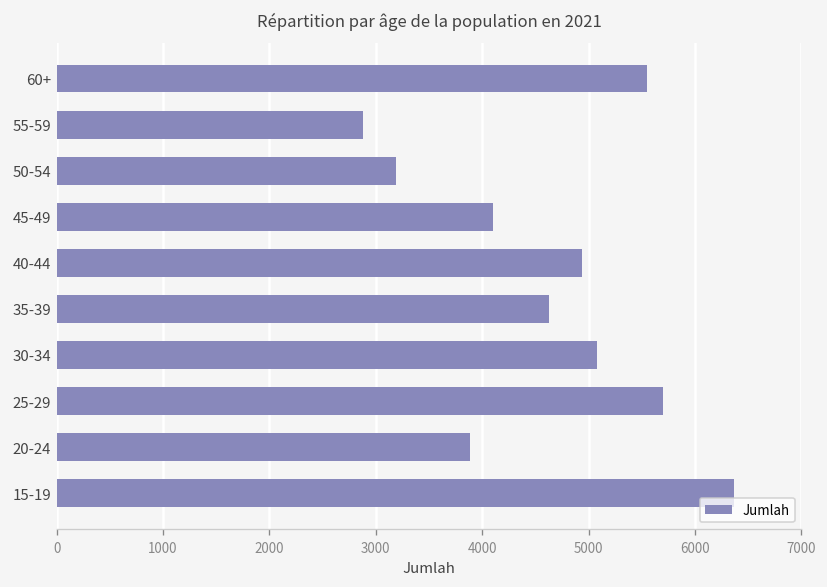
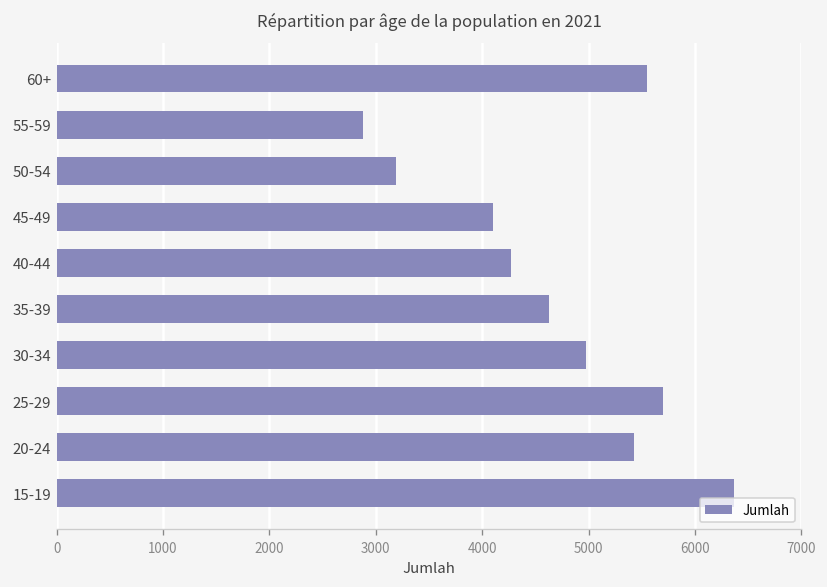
40-44: 4900 -> 4300
30-34: 5100 -> 5000
20-24: 3900 -> 5400
